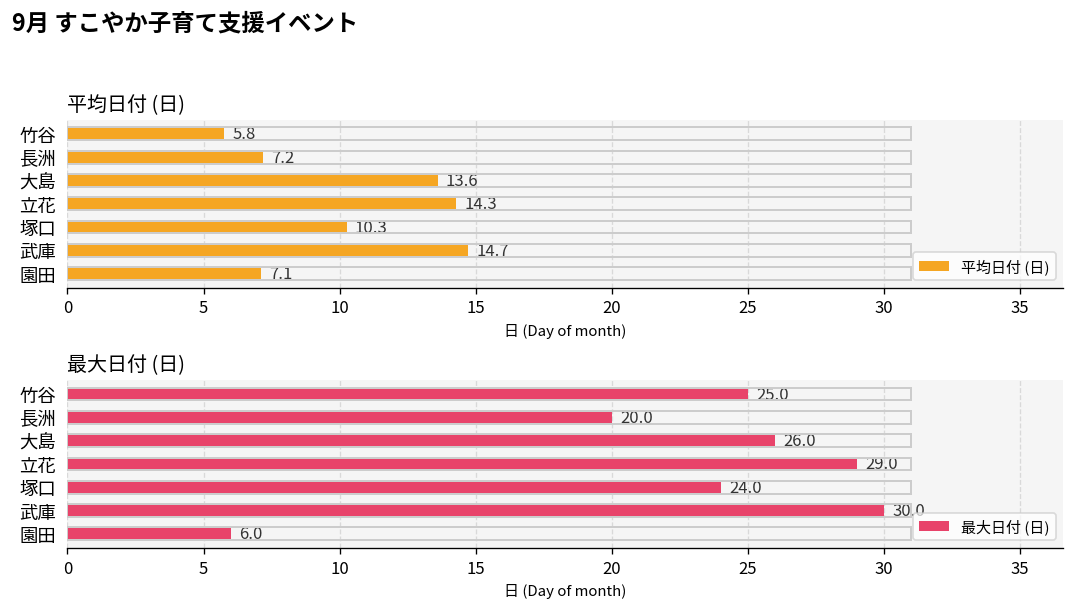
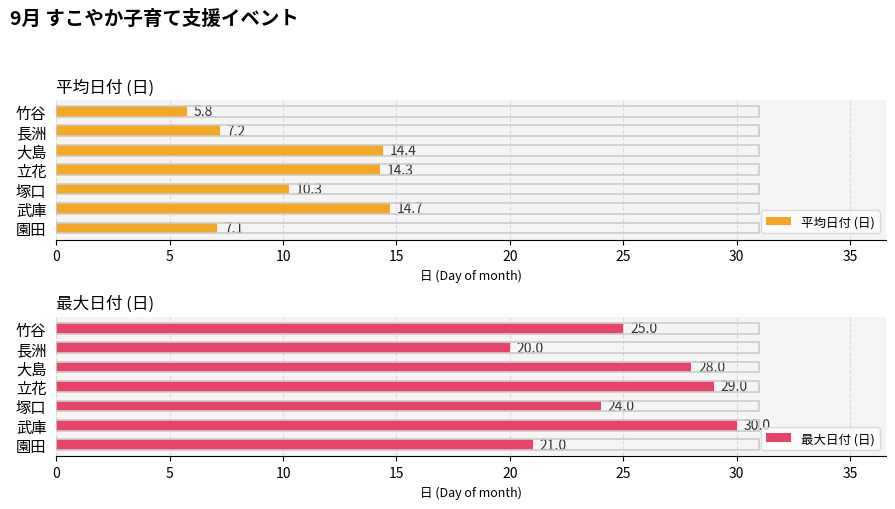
平均日付 (日), 大島: 13.6 -> 14.4
最大日付 (日), 大島: 26.0 -> 28.0
最大日付 (日), 園田: 6.0 -> 21.0
